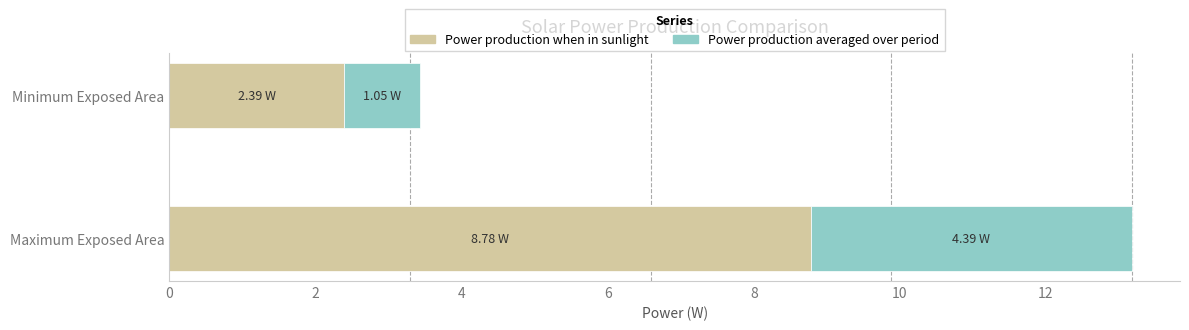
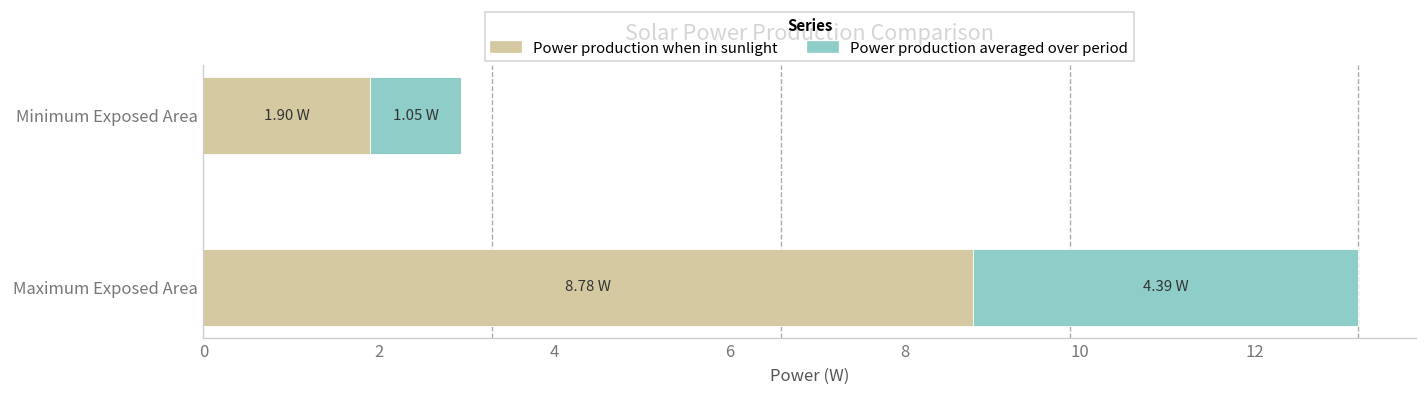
Power production when in sunlight, Minimum Exposed Area: 2.39 -> 1.90
